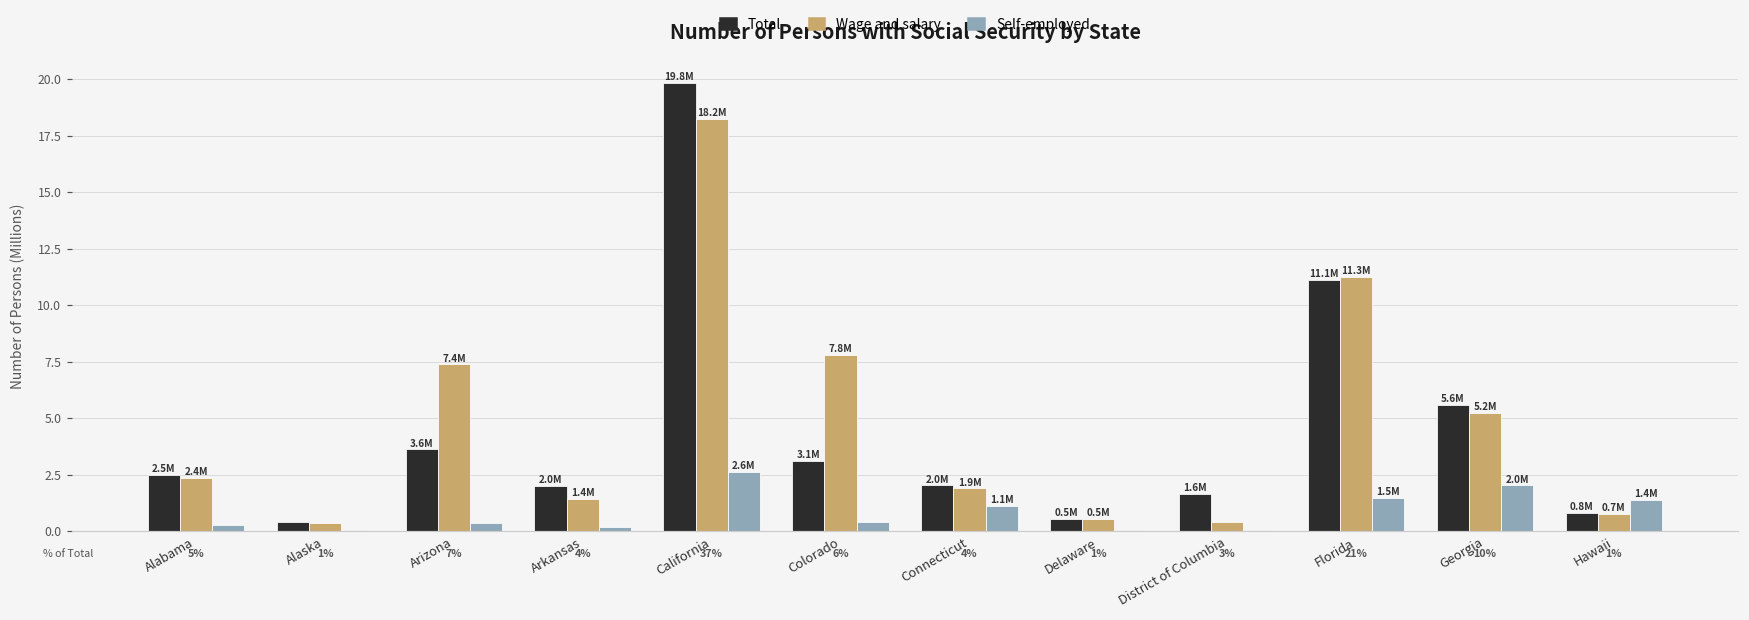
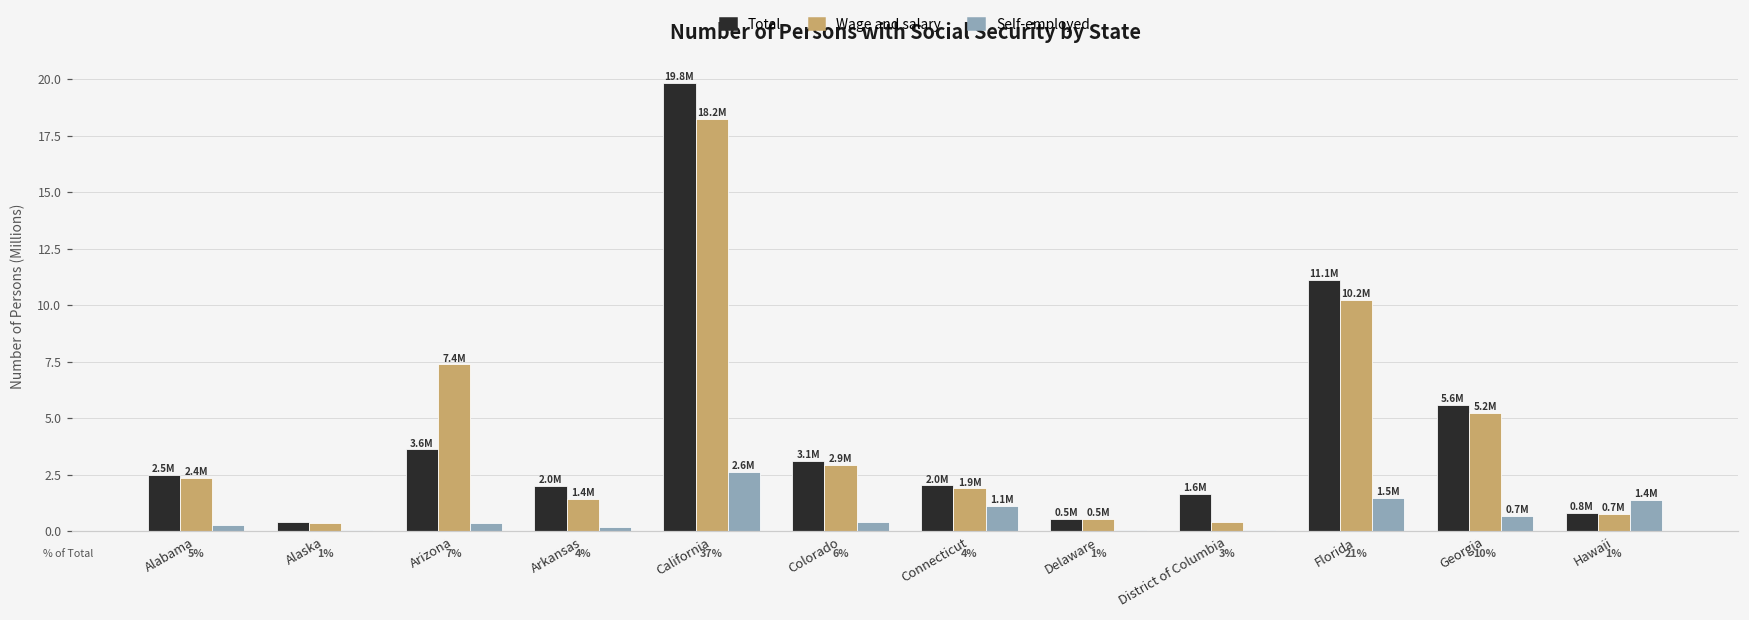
Wage and salary, Colorado: 7.8M -> 2.9M
Wage and salary, Florida: 11.3M -> 10.2M
Self-employed, Georgia: 2.0M -> 0.7M
